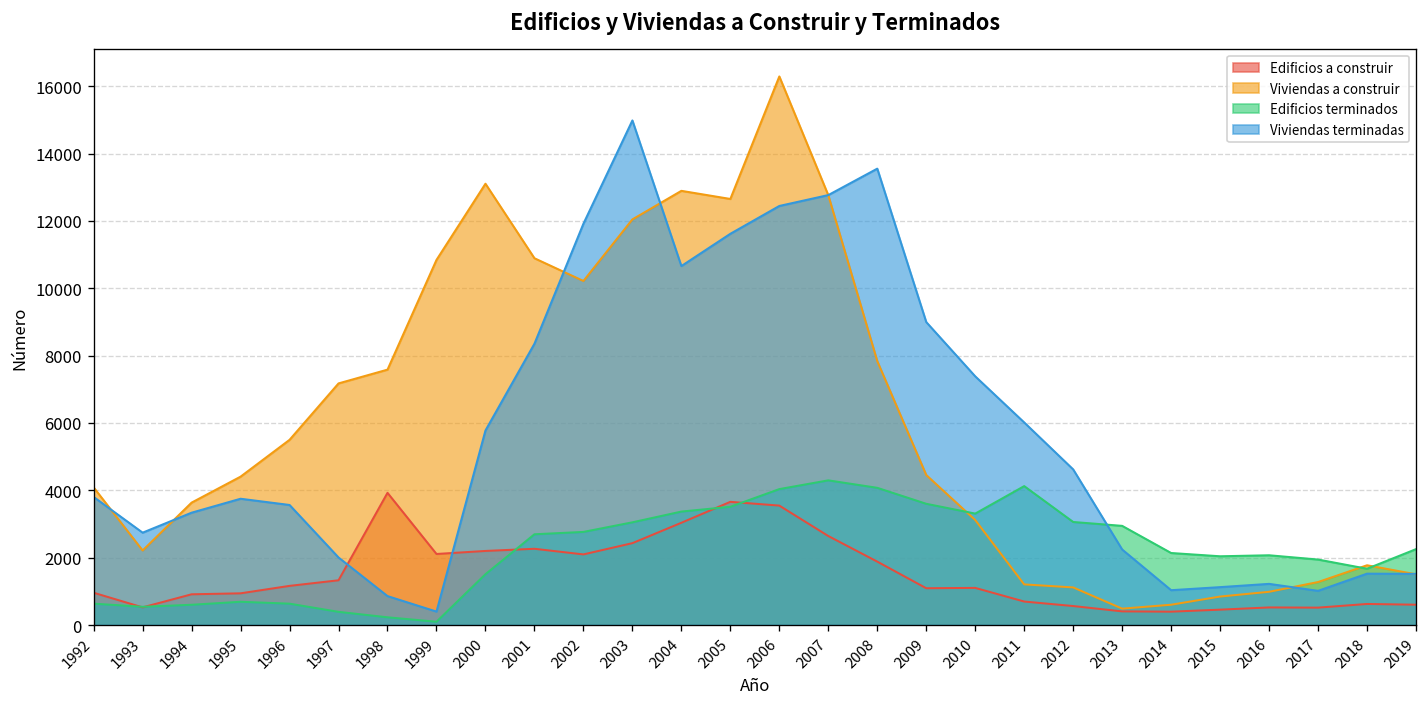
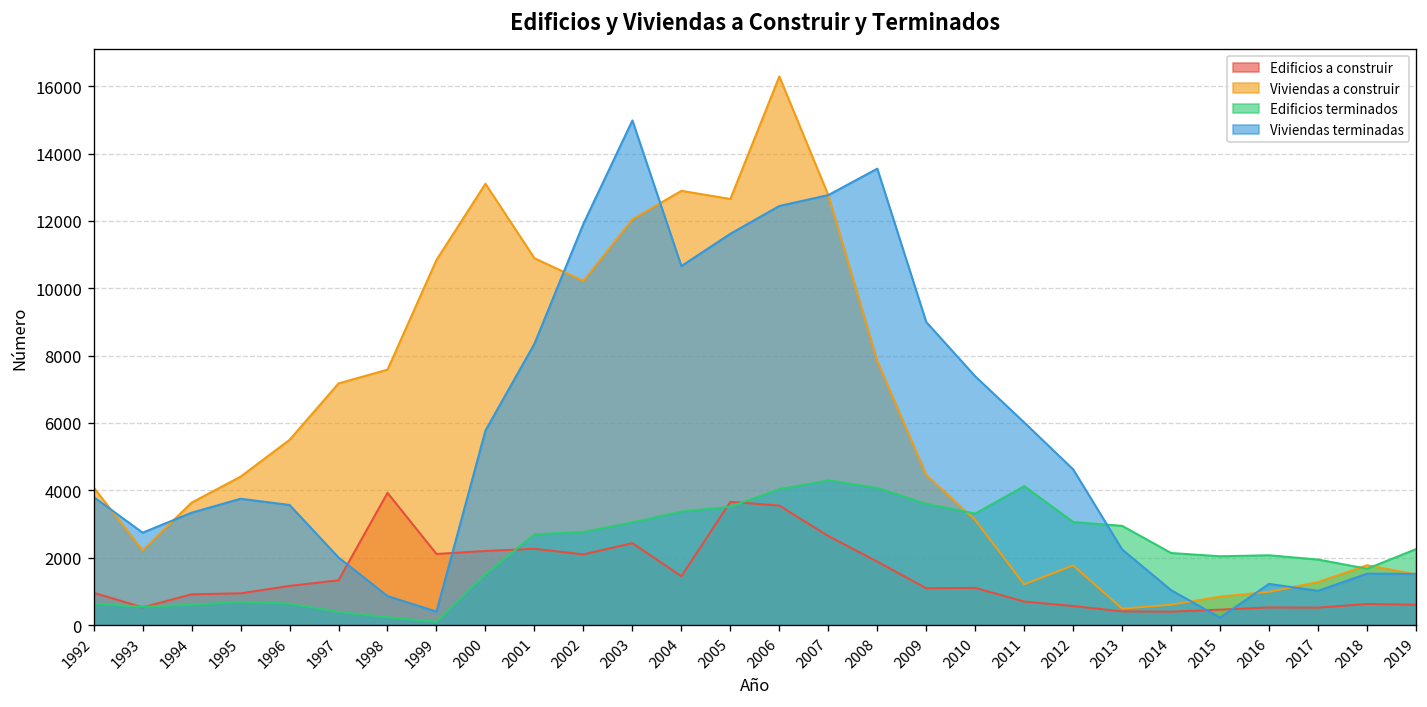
Edificios a construir, 2004: 3000 -> 1500
Viviendas a construir, 2012: 1100 -> 1800
Viviendas terminadas, 2015: 1100 -> 200
